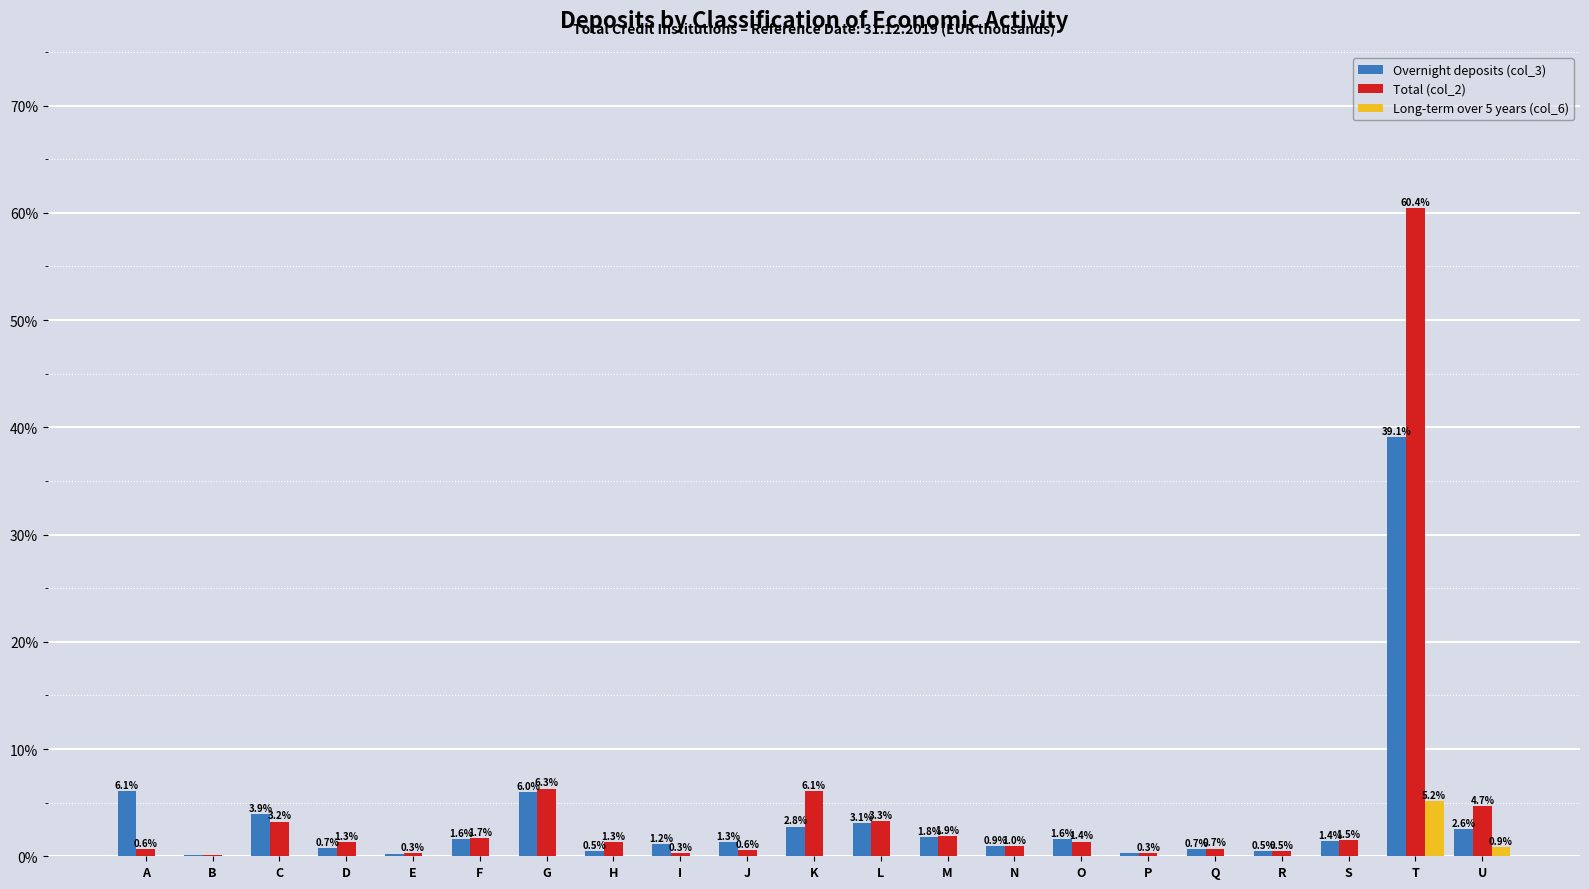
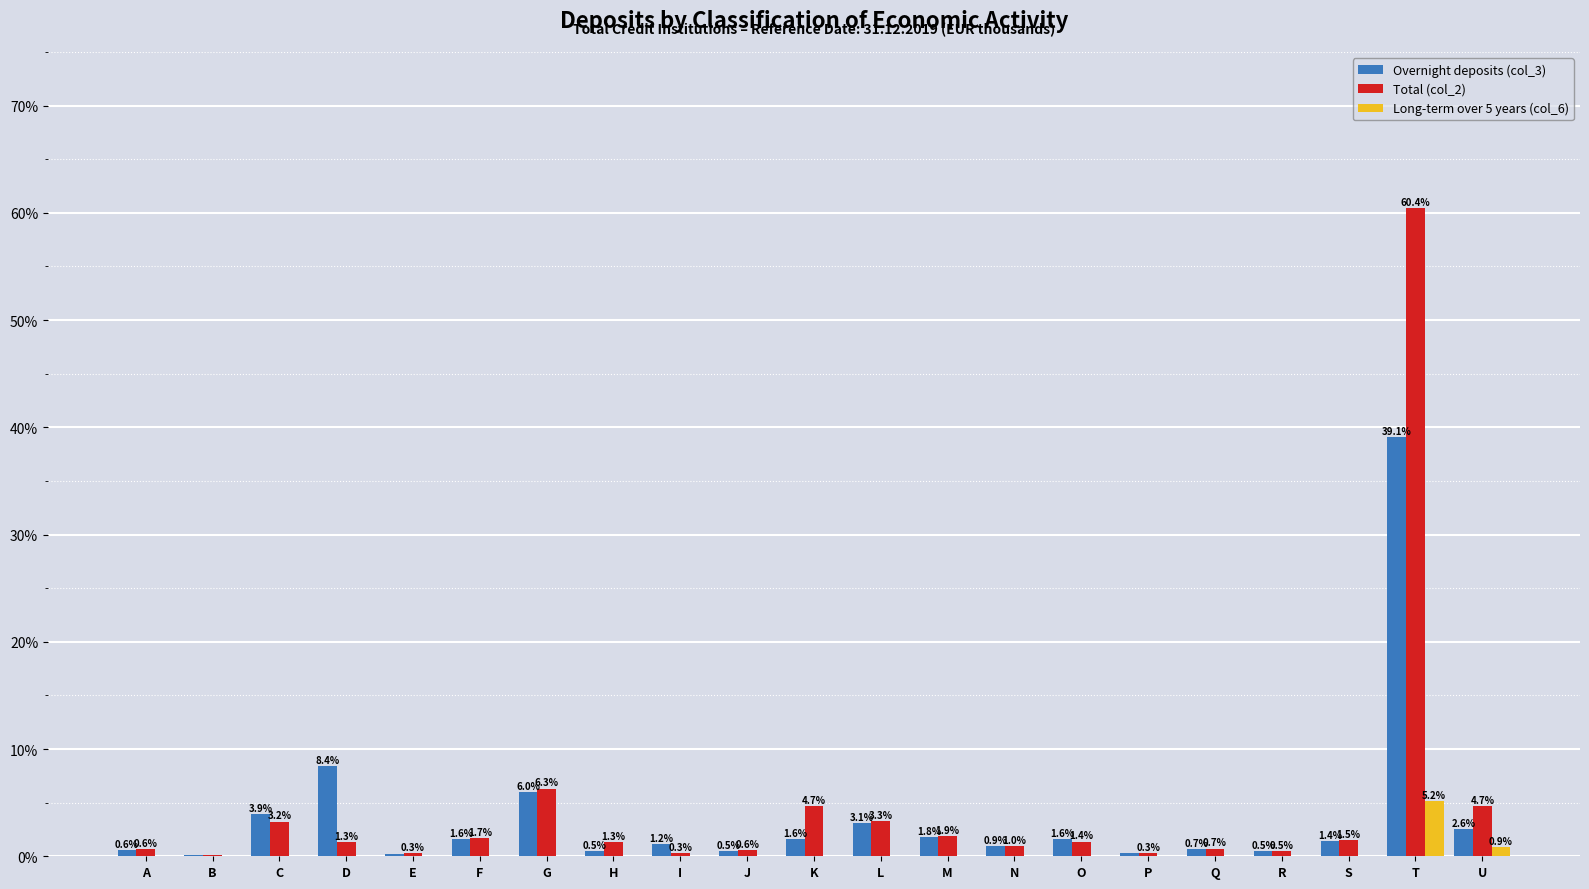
Overnight deposits (col_3), A: 6.1% -> 0.6%
Overnight deposits (col_3), D: 0.7% -> 8.4%
Overnight deposits (col_3), J: 1.3% -> 0.5%
Overnight deposits (col_3), K: 2.8% -> 1.6%
Total (col_2), K: 6.1% -> 4.7%
